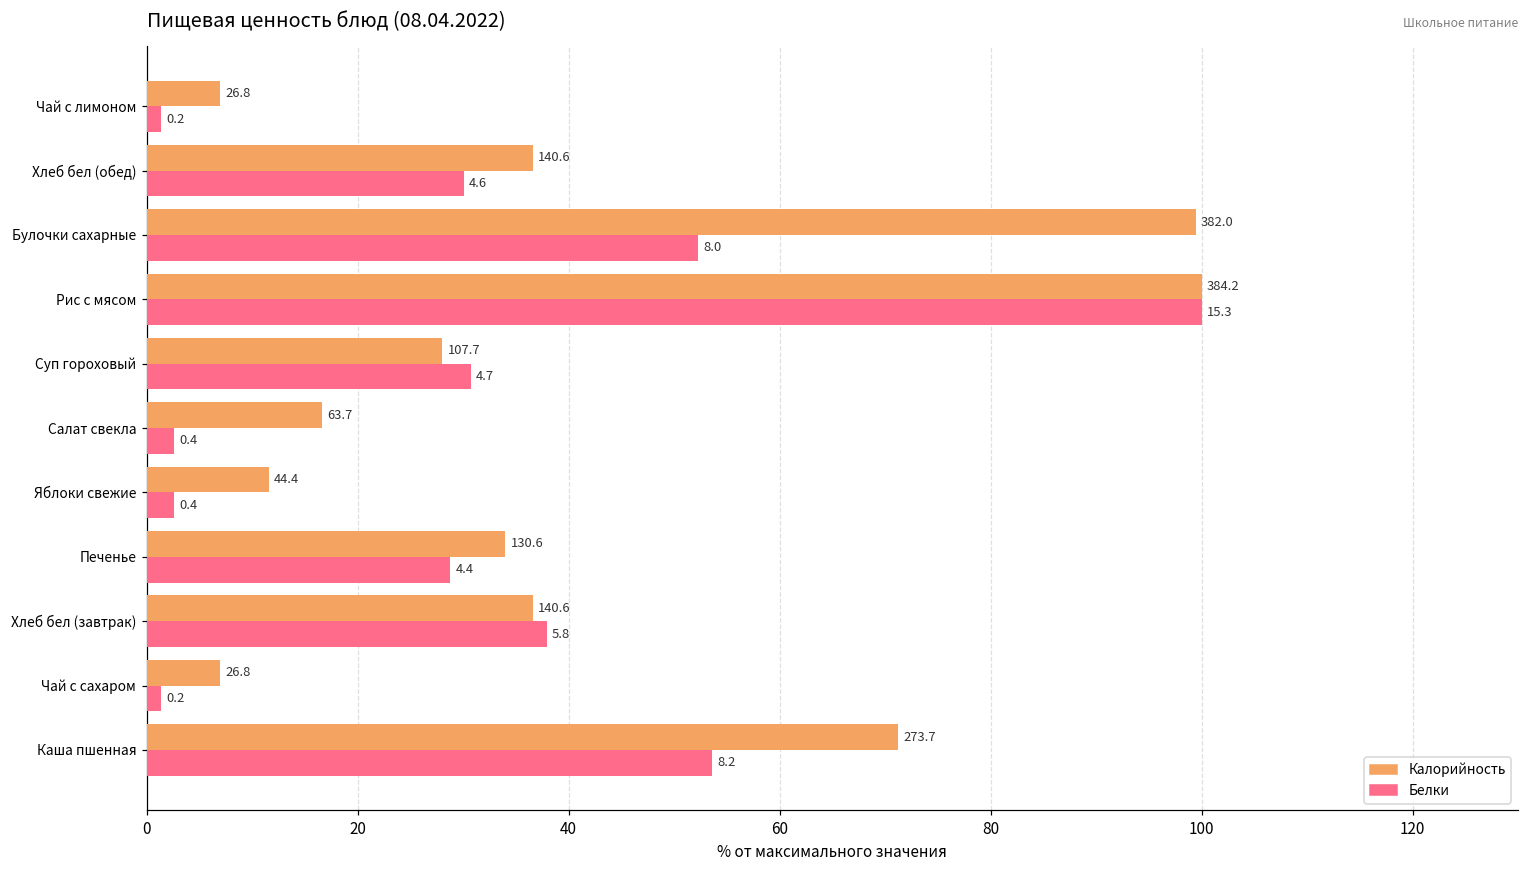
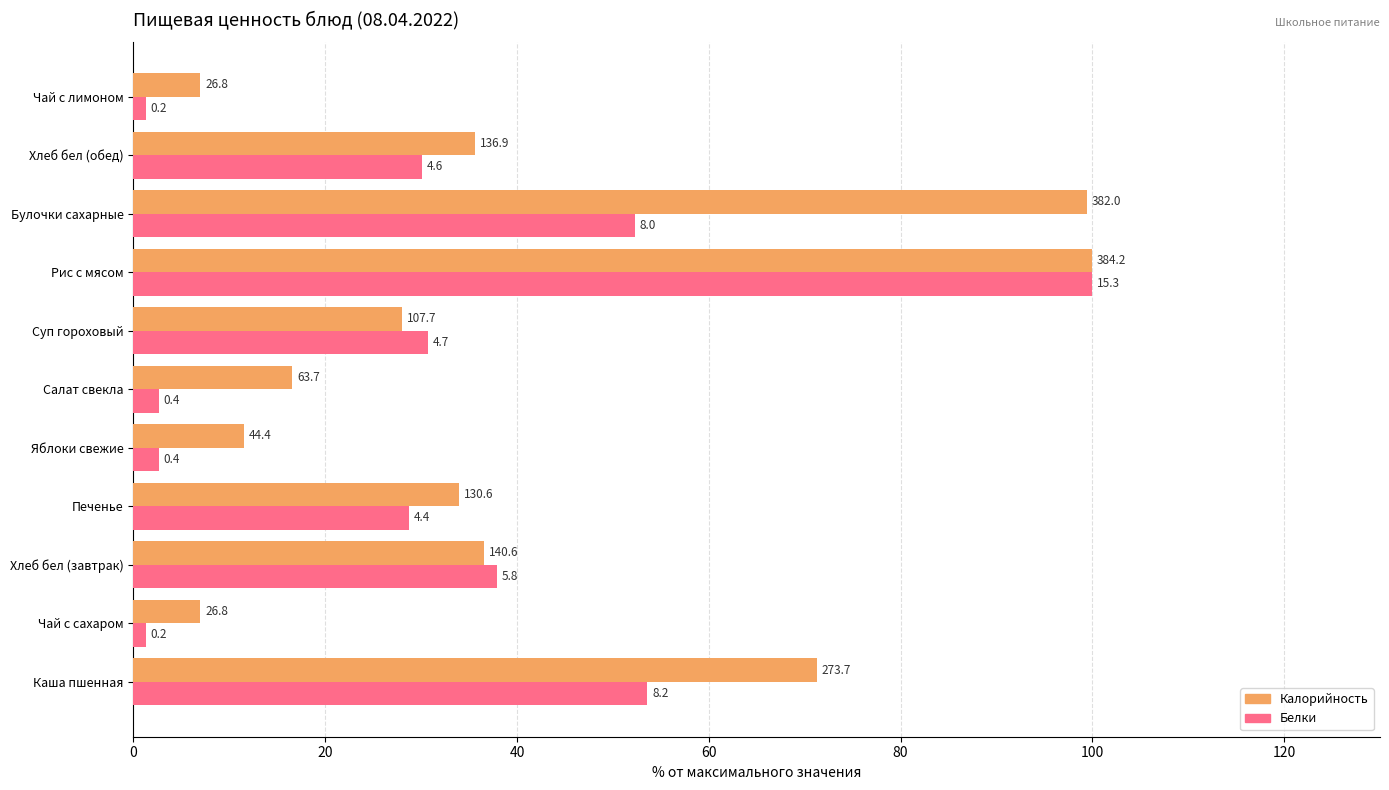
Калорийность, Хлеб бел (обед): 140.6 -> 136.9
